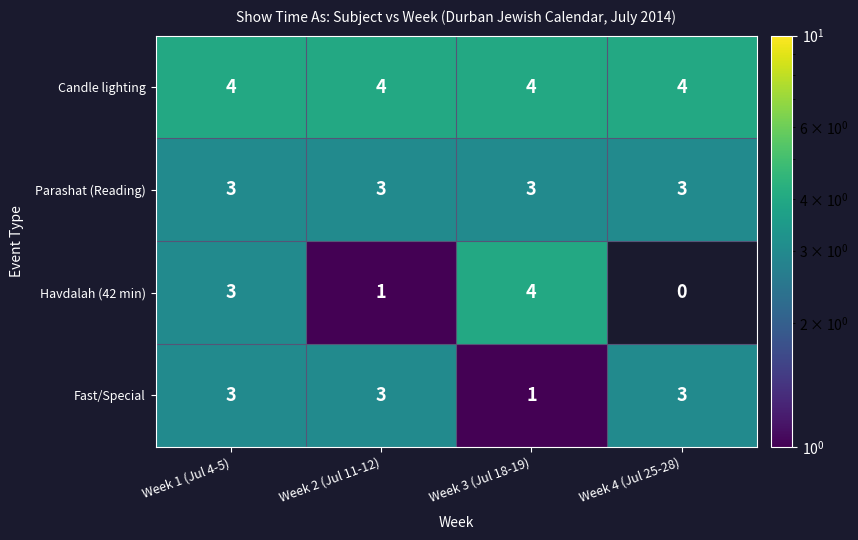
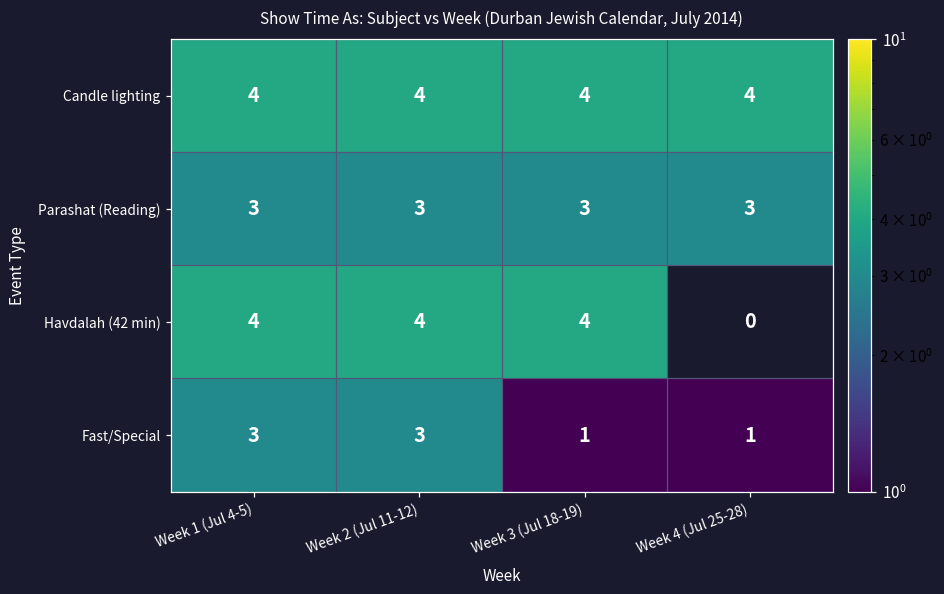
Havdalah (42 min), Week 1 (Jul 4-5): 3 -> 4
Havdalah (42 min), Week 2 (Jul 11-12): 1 -> 4
Fast/Special, Week 4 (Jul 25-28): 3 -> 1
